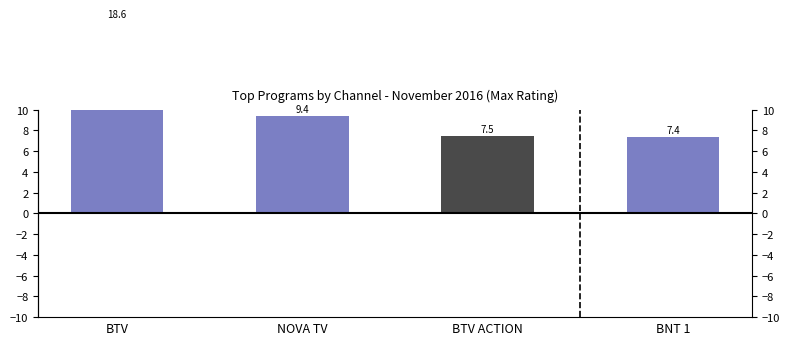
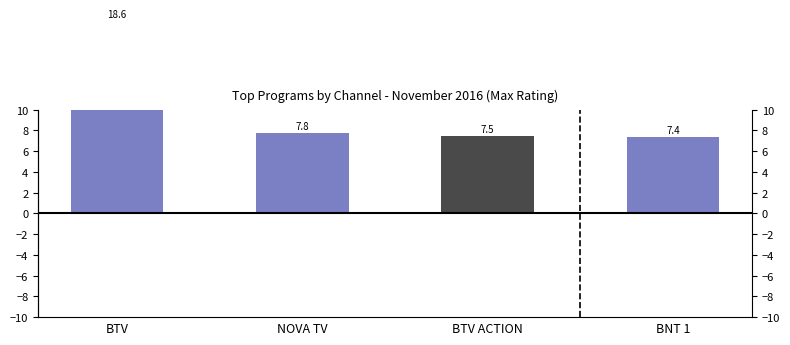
NOVA TV: 9.4 -> 7.8
